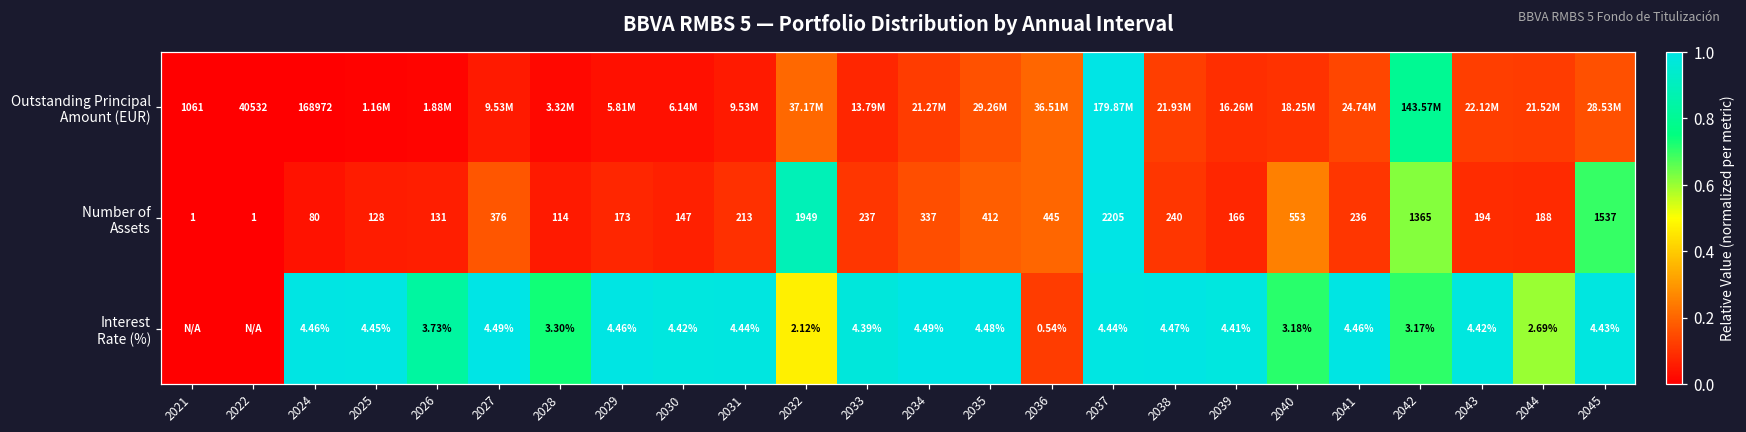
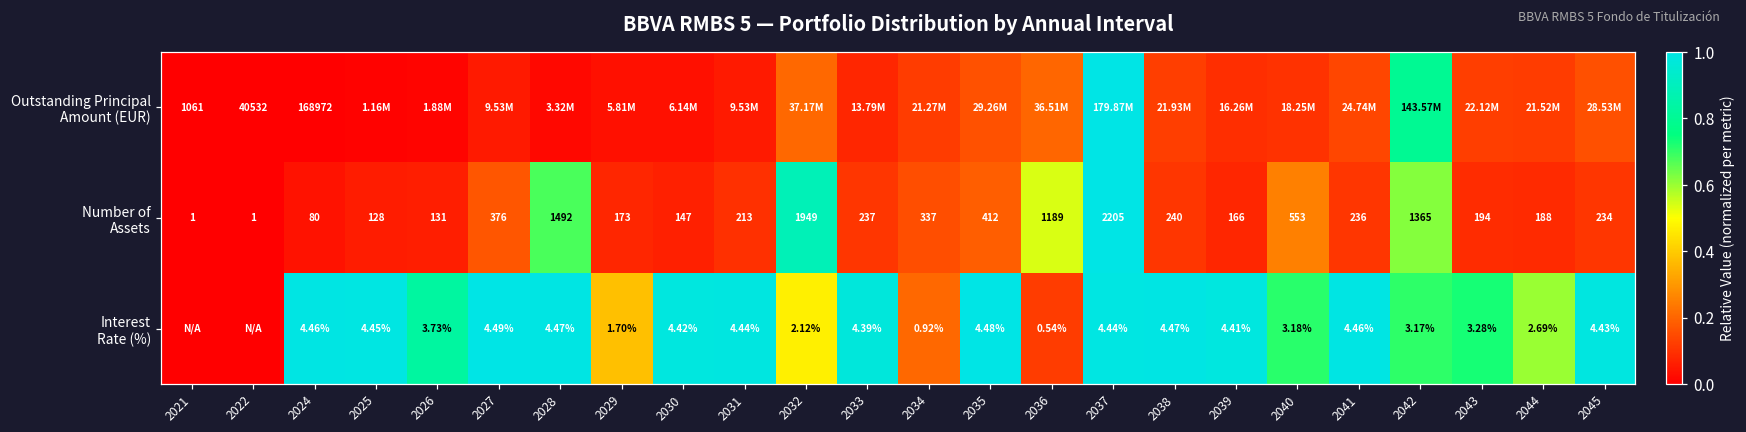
Number of Assets, 2028: 114 -> 1492
Number of Assets, 2036: 445 -> 1189
Number of Assets, 2045: 1537 -> 234
Interest Rate (%), 2028: 3.30% -> 4.47%
Interest Rate (%), 2029: 4.46% -> 1.70%
Interest Rate (%), 2034: 4.49% -> 0.92%
Interest Rate (%), 2043: 4.42% -> 3.28%
